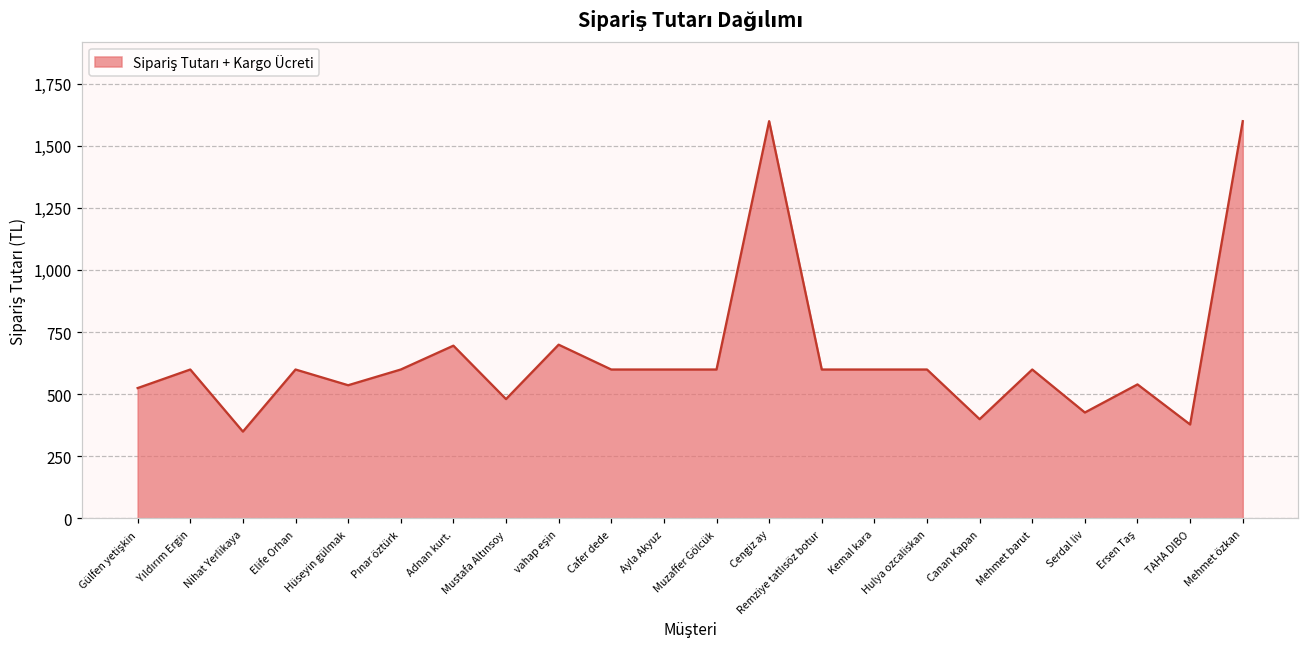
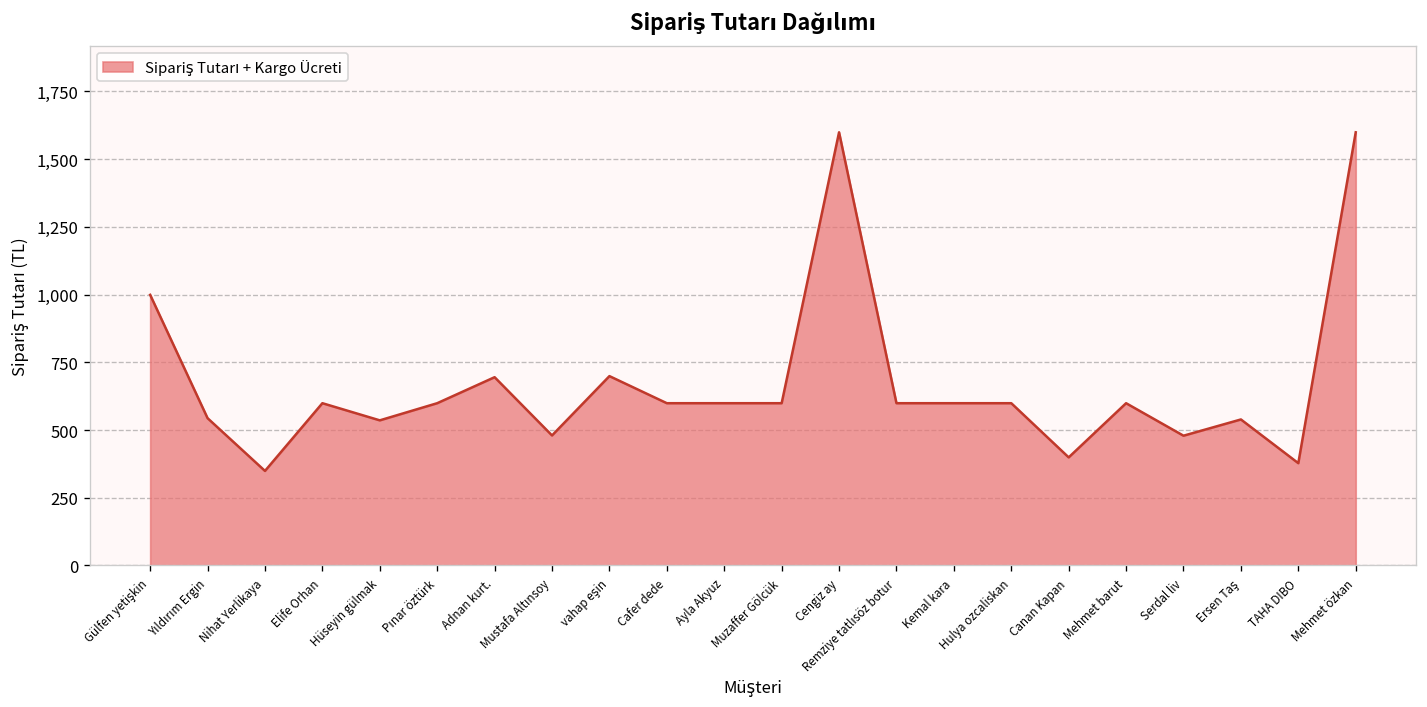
Gülfen yetişkin: 520 -> 1,000
Yıldırım Ergin: 600 -> 540
Serdal liv: 430 -> 480
